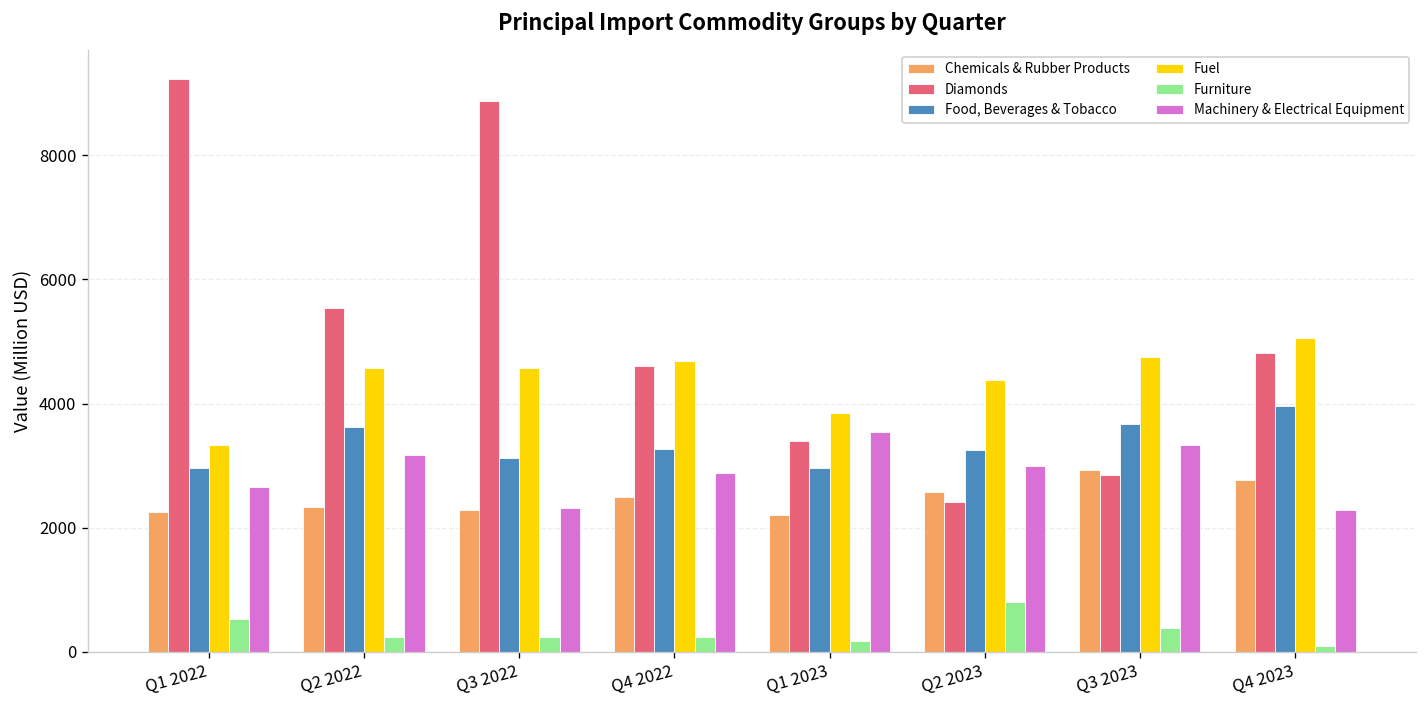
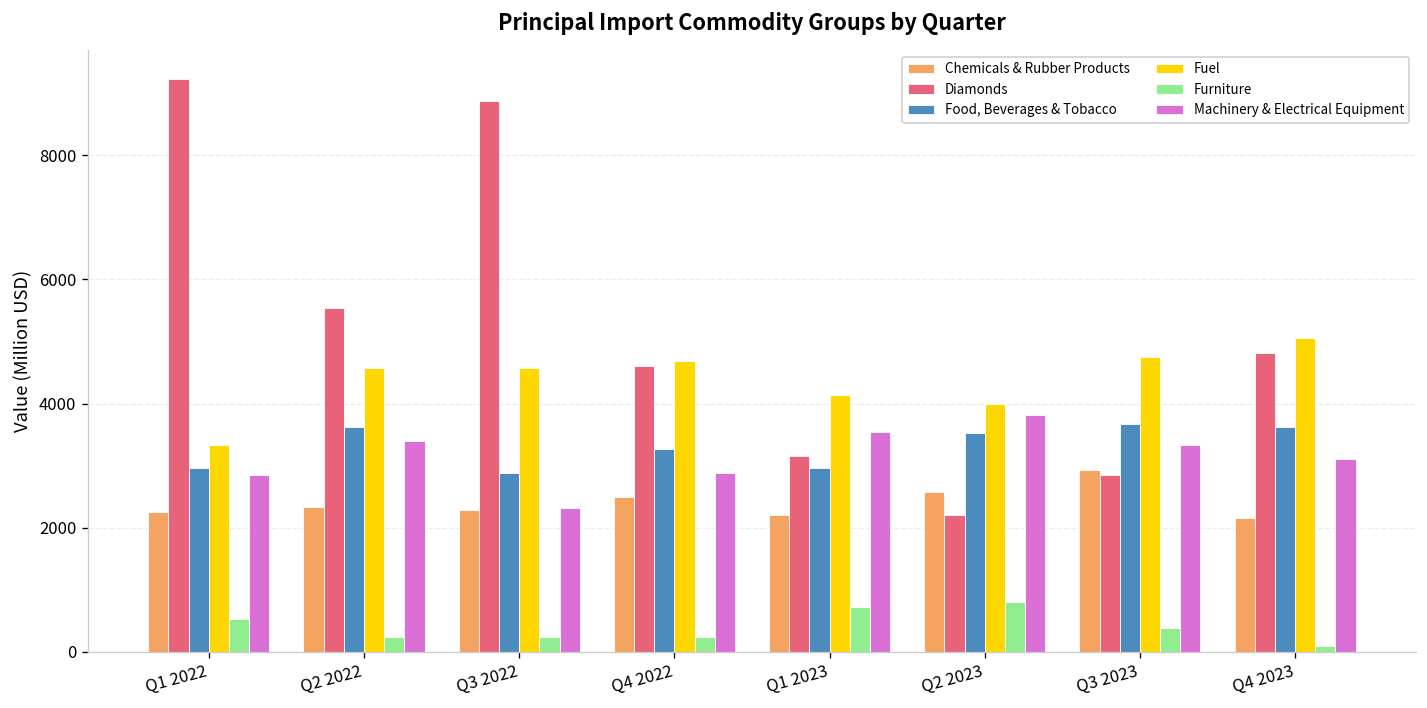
Machinery & Electrical Equipment, Q1 2022: 2600 -> 2800
Machinery & Electrical Equipment, Q2 2022: 3200 -> 3400
Food, Beverages & Tobacco, Q3 2022: 3100 -> 2900
Diamonds, Q1 2023: 3400 -> 3200
Fuel, Q1 2023: 3800 -> 4100
Furniture, Q1 2023: 200 -> 700
Diamonds, Q2 2023: 2400 -> 2200
Food, Beverages & Tobacco, Q2 2023: 3300 -> 3500
Fuel, Q2 2023: 4400 -> 4000
Machinery & Electrical Equipment, Q2 2023: 3000 -> 3800
Chemicals & Rubber Products, Q4 2023: 2800 -> 2200
Food, Beverages & Tobacco, Q4 2023: 4000 -> 3600
Machinery & Electrical Equipment, Q4 2023: 2300 -> 3100
